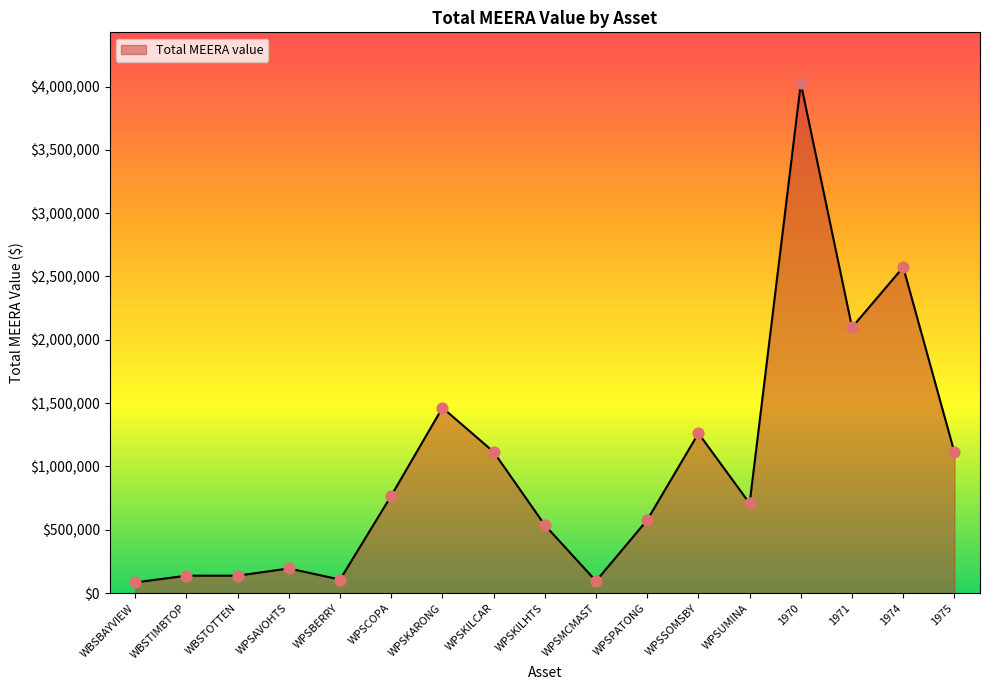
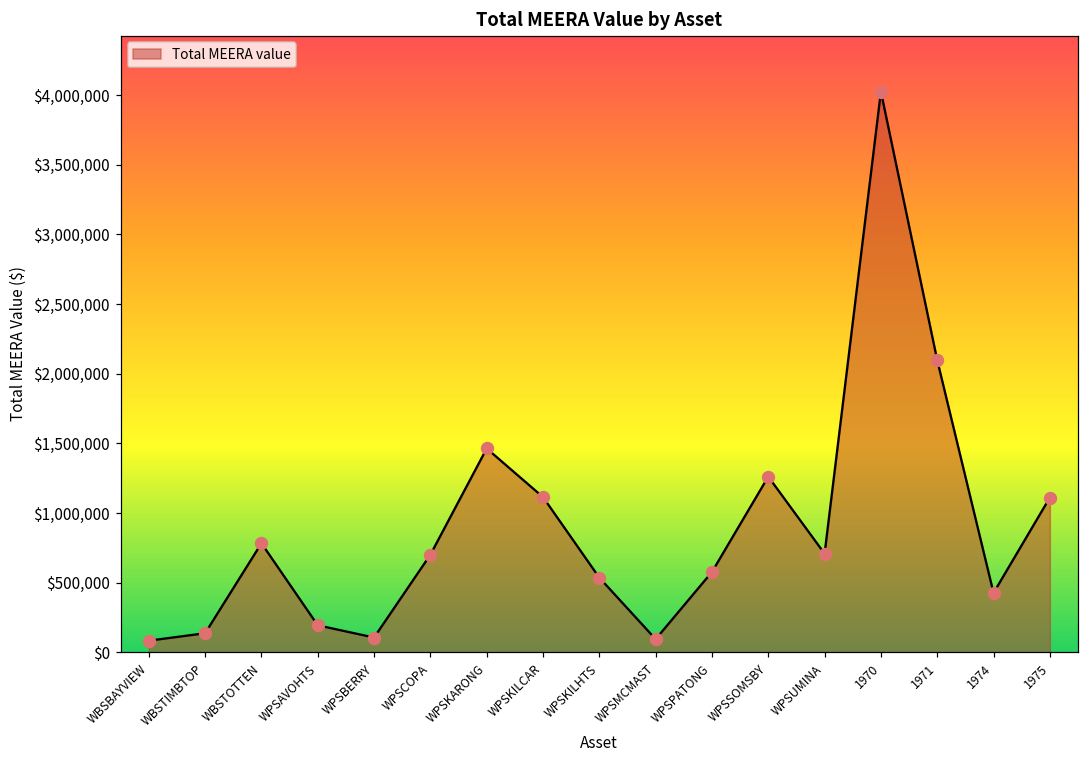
WBSTOTTEN: $140,000 -> $780,000
WPSCOPA: $770,000 -> $700,000
1974: $2,570,000 -> $430,000
